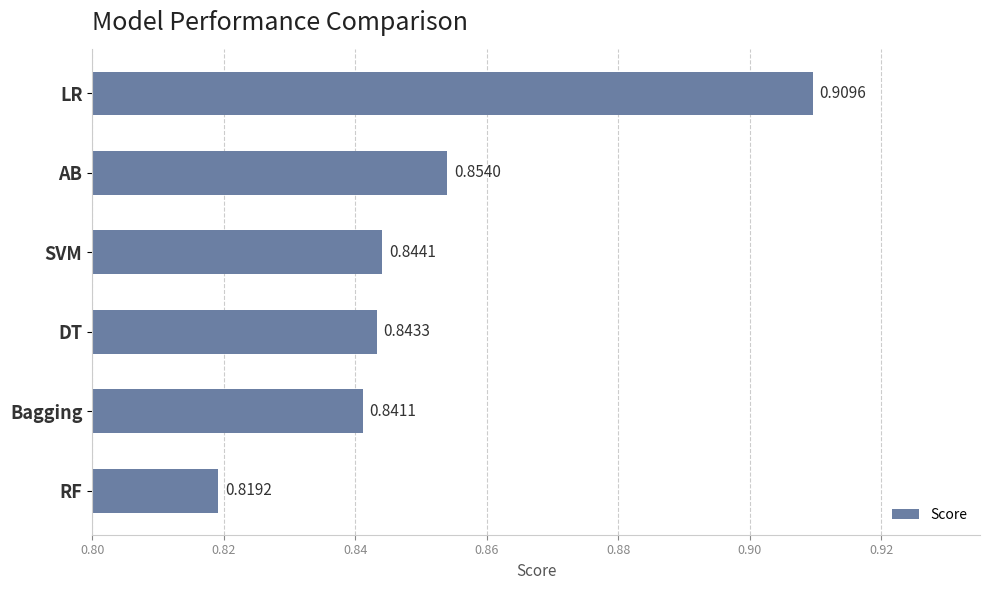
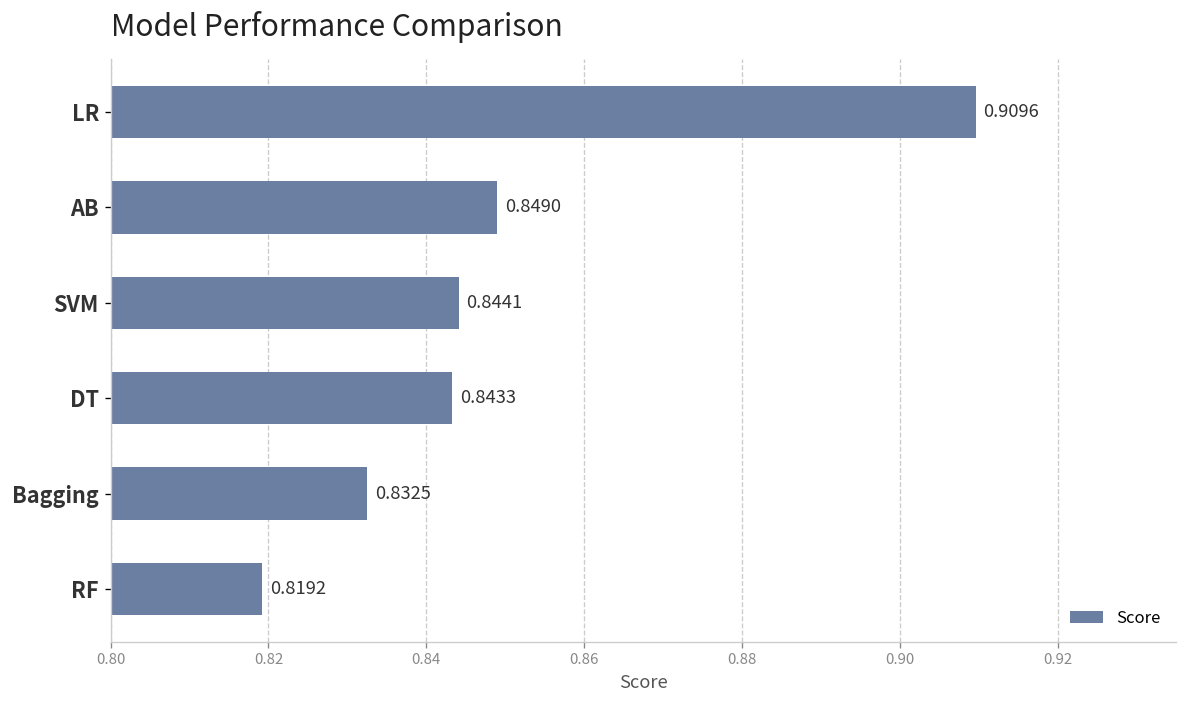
AB: 0.8540 -> 0.8490
Bagging: 0.8411 -> 0.8325
